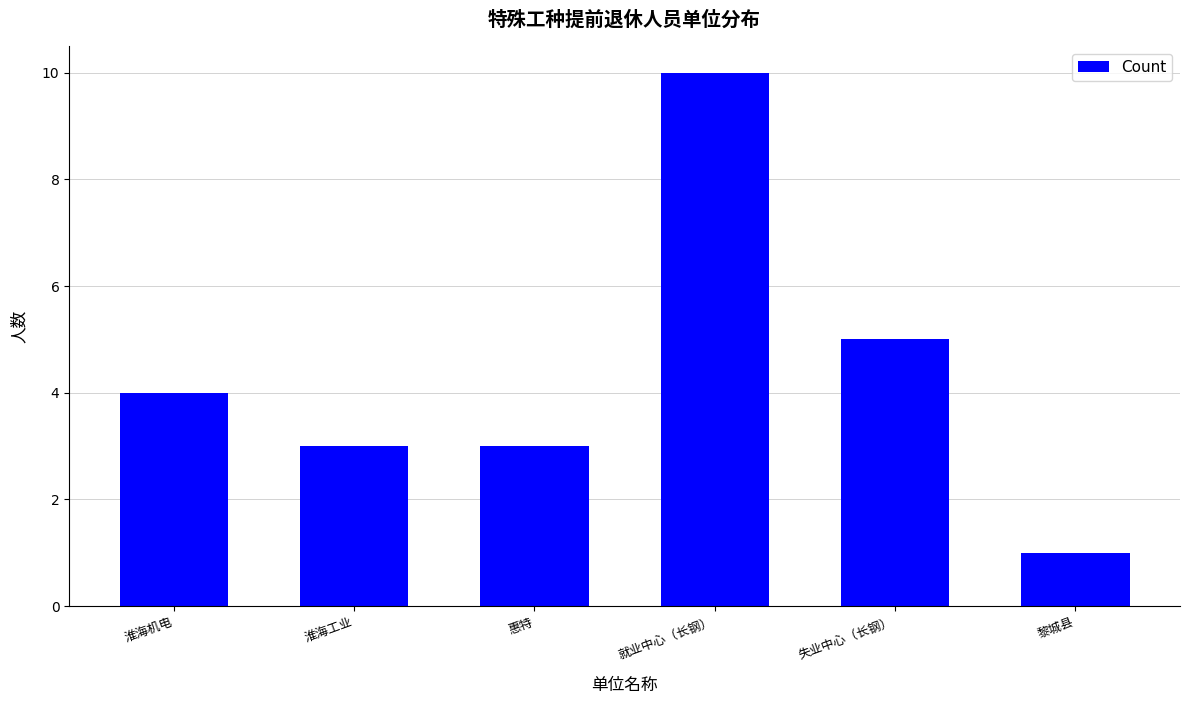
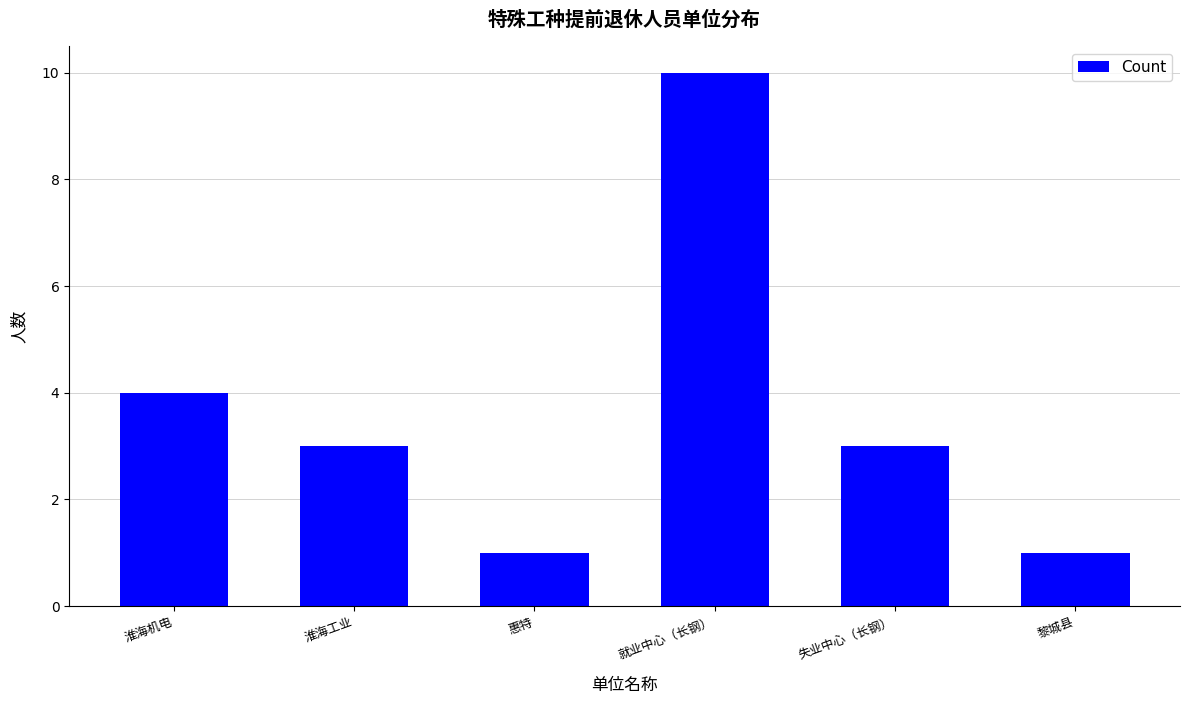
惠特: 3 -> 1
失业中心（长钢）: 5 -> 3
